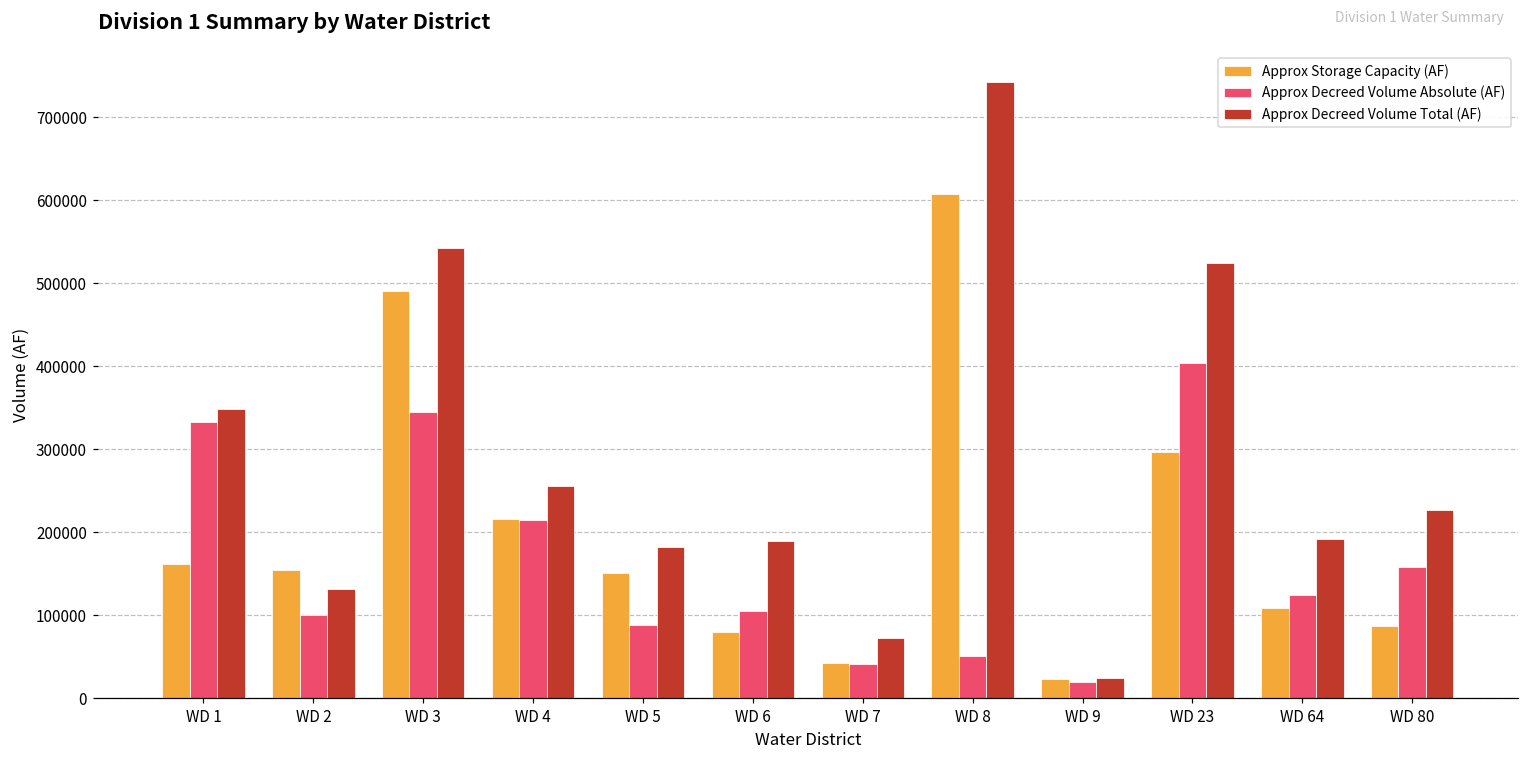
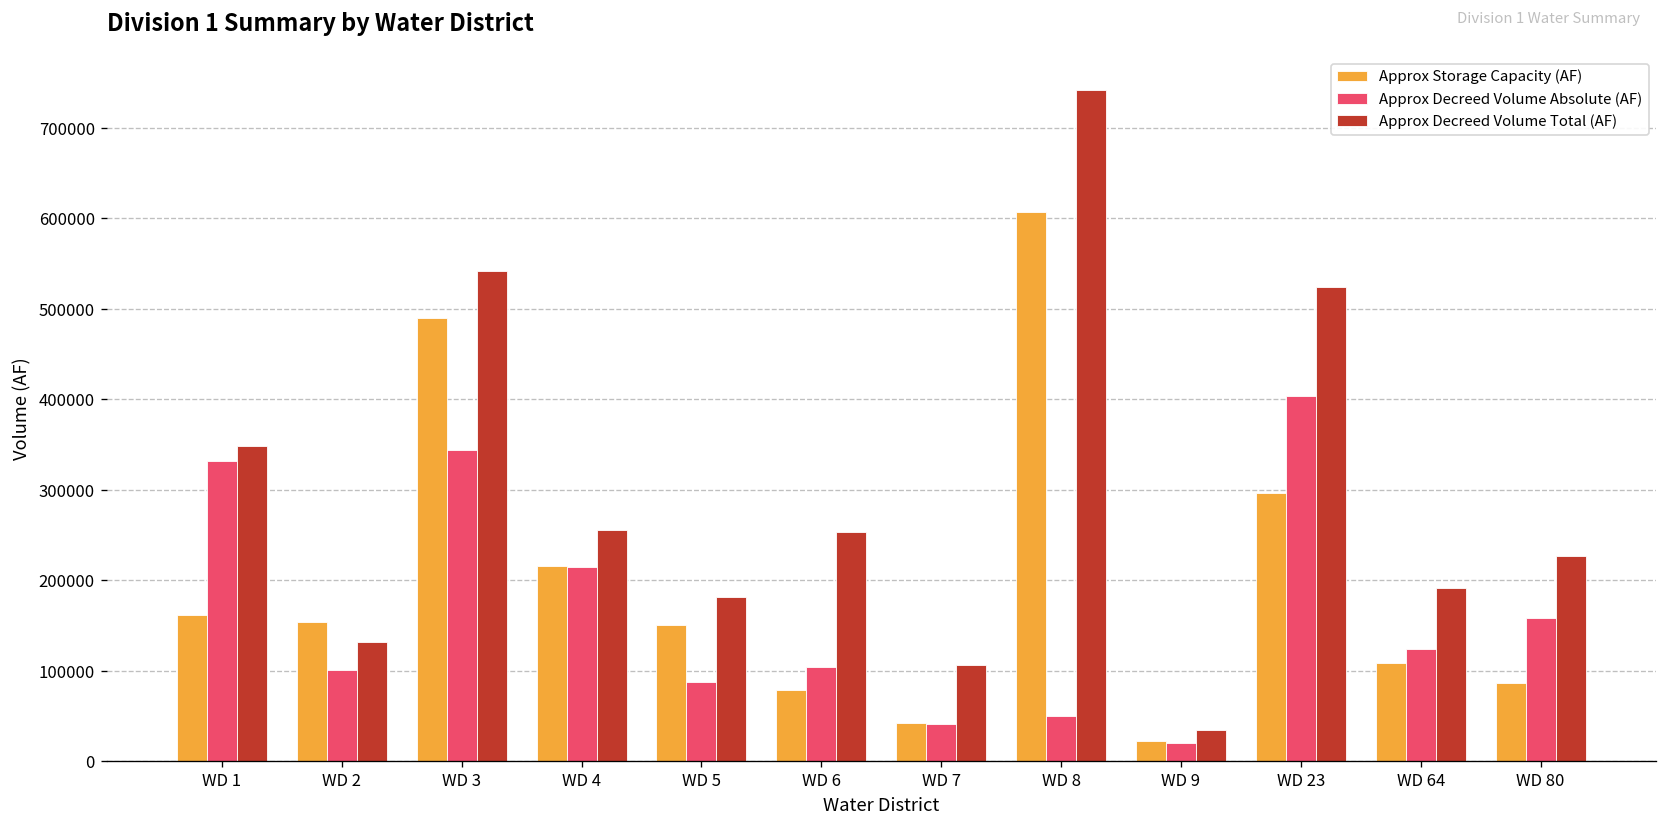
Approx Decreed Volume Total (AF), WD 6: 190000 -> 250000
Approx Decreed Volume Total (AF), WD 7: 70000 -> 110000
Approx Decreed Volume Total (AF), WD 9: 20000 -> 30000
